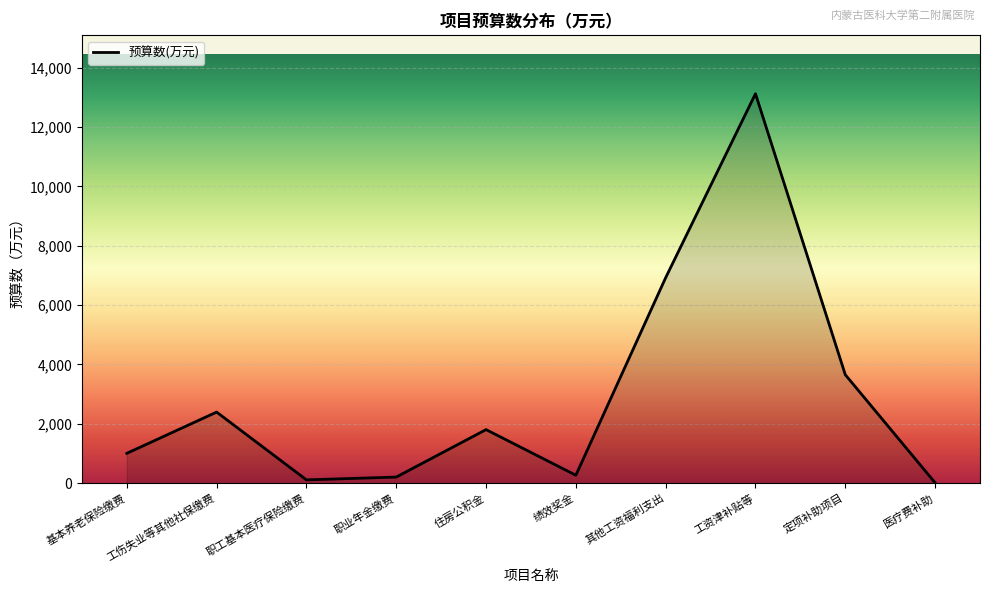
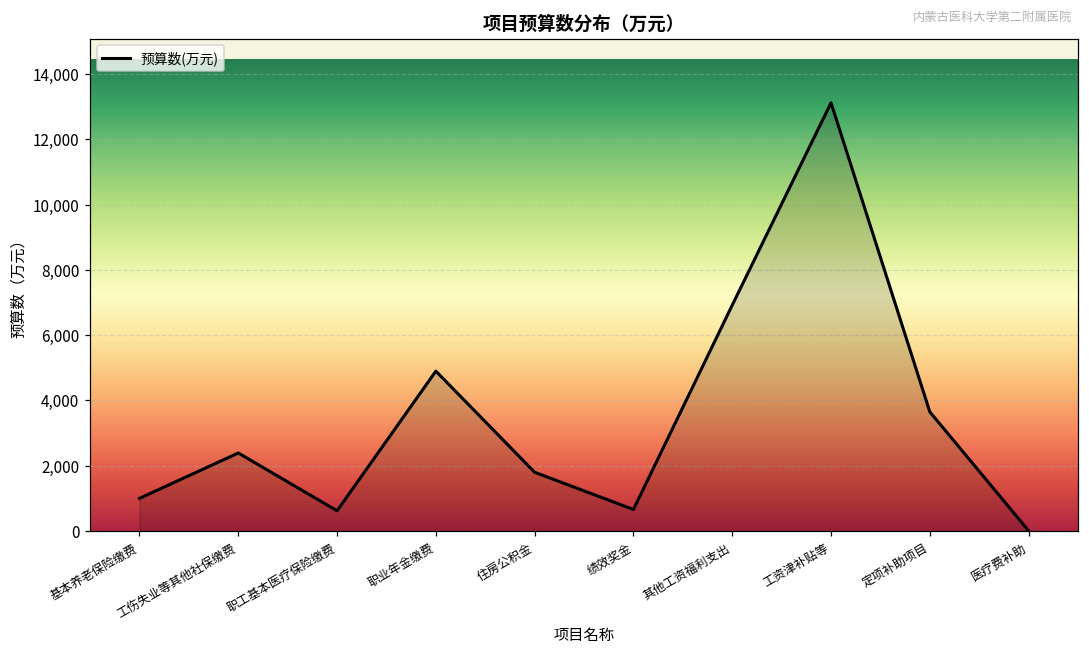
职工基本医疗保险缴费: 100 -> 600
职业年金缴费: 200 -> 4,900
绩效奖金: 300 -> 700
